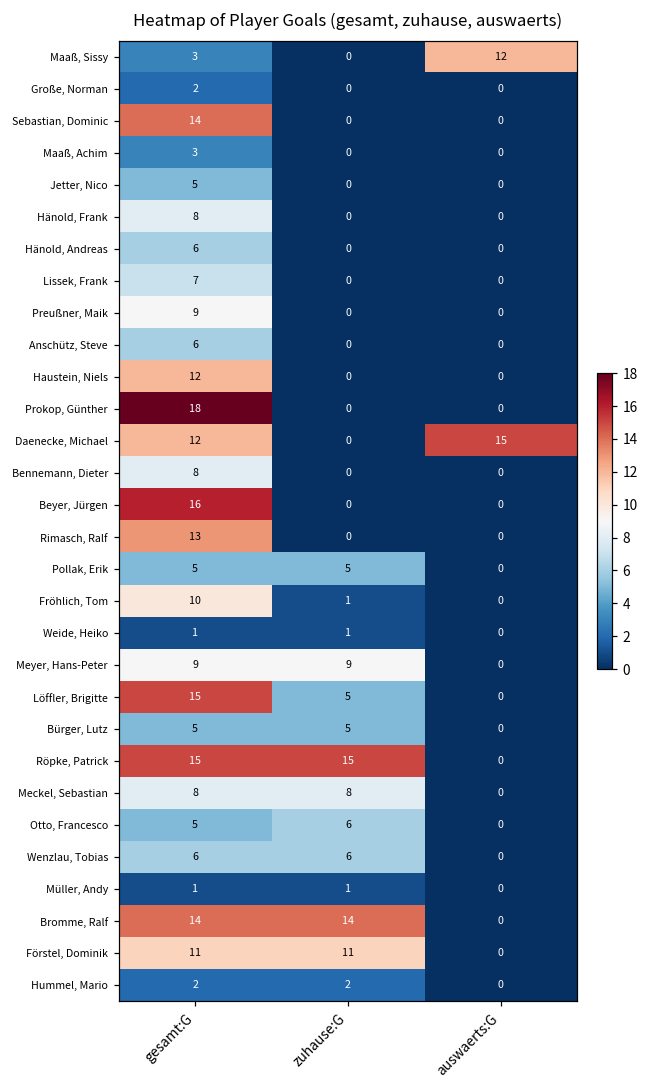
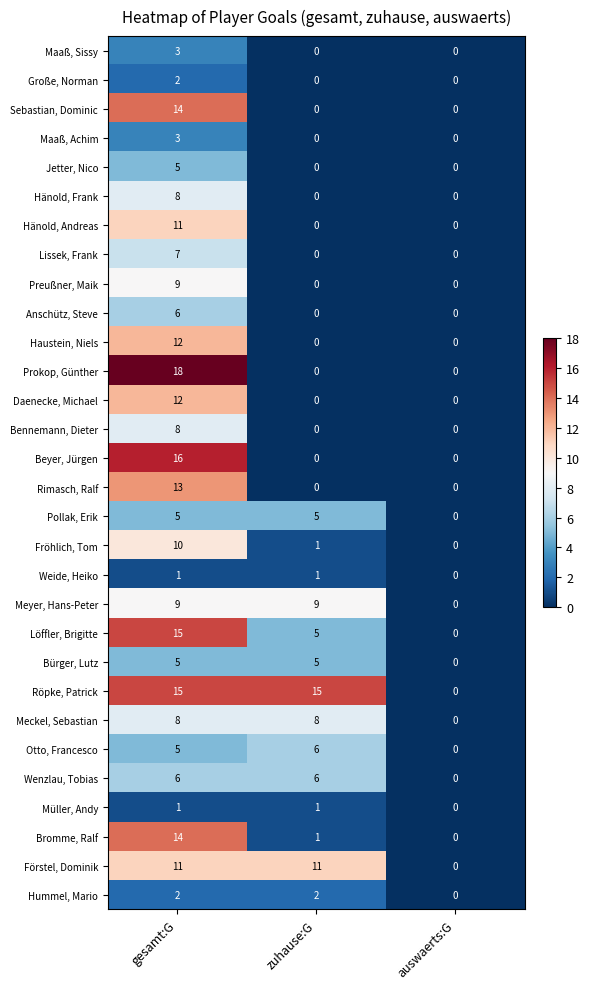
Maaß, Sissy, auswaerts:G: 12 -> 0
Hänold, Andreas, gesamt:G: 6 -> 11
Daenecke, Michael, auswaerts:G: 15 -> 0
Bromme, Ralf, zuhause:G: 14 -> 1
